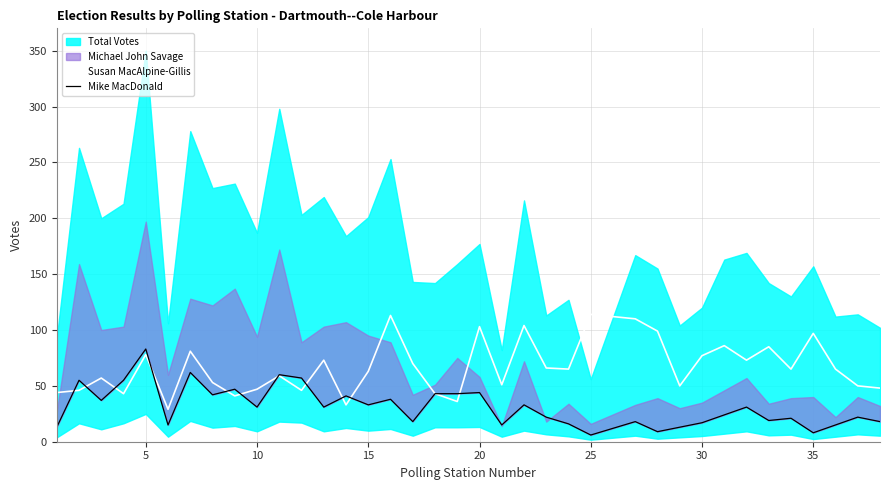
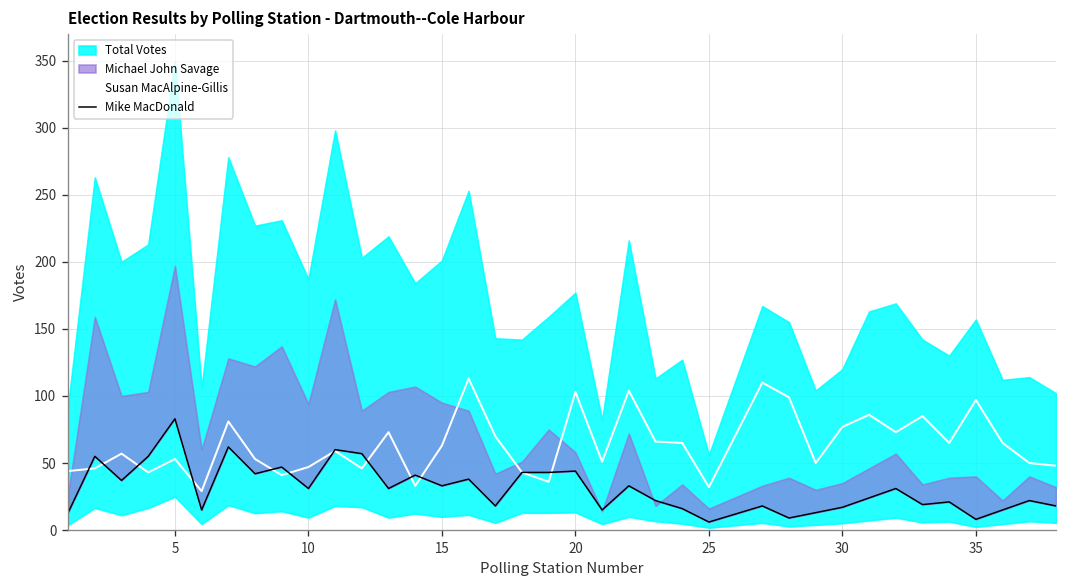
Susan MacAlpine-Gillis, 5: 78 -> 53
Susan MacAlpine-Gillis, 25: 114 -> 32
